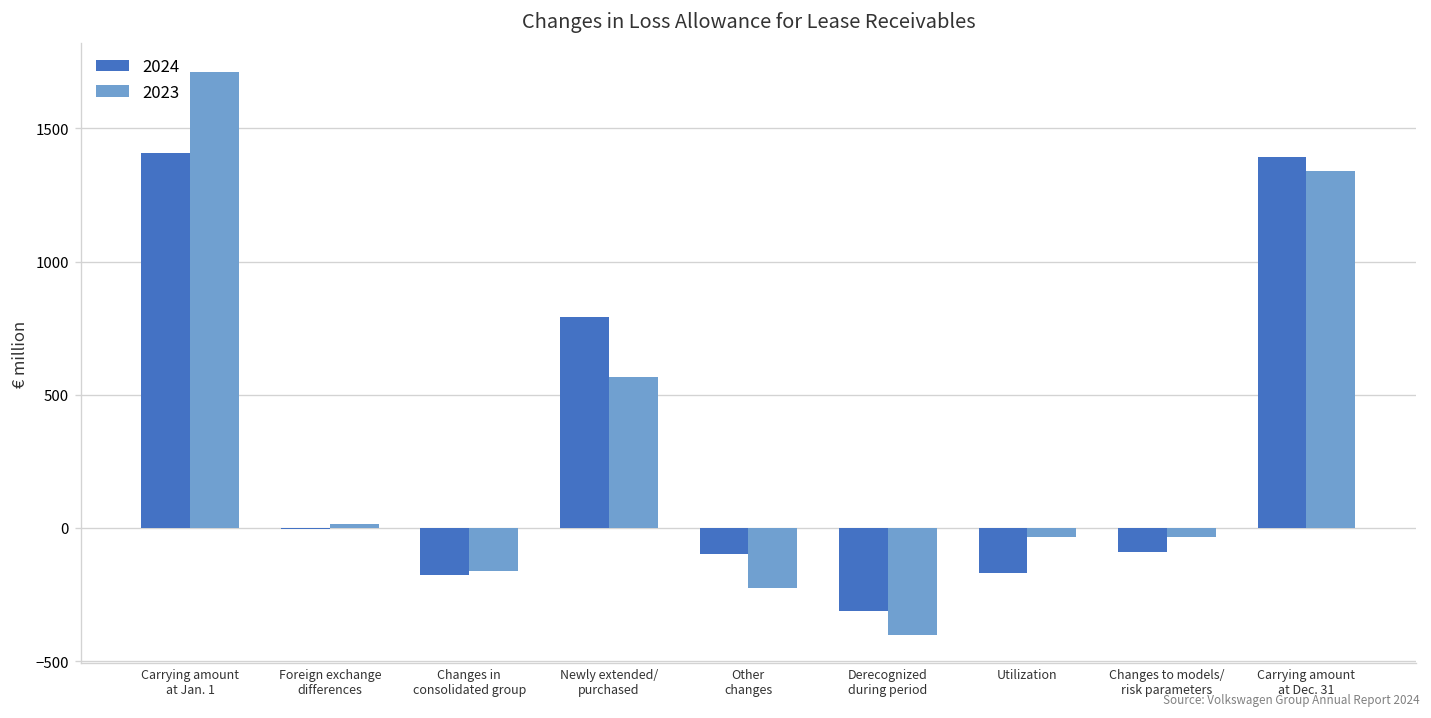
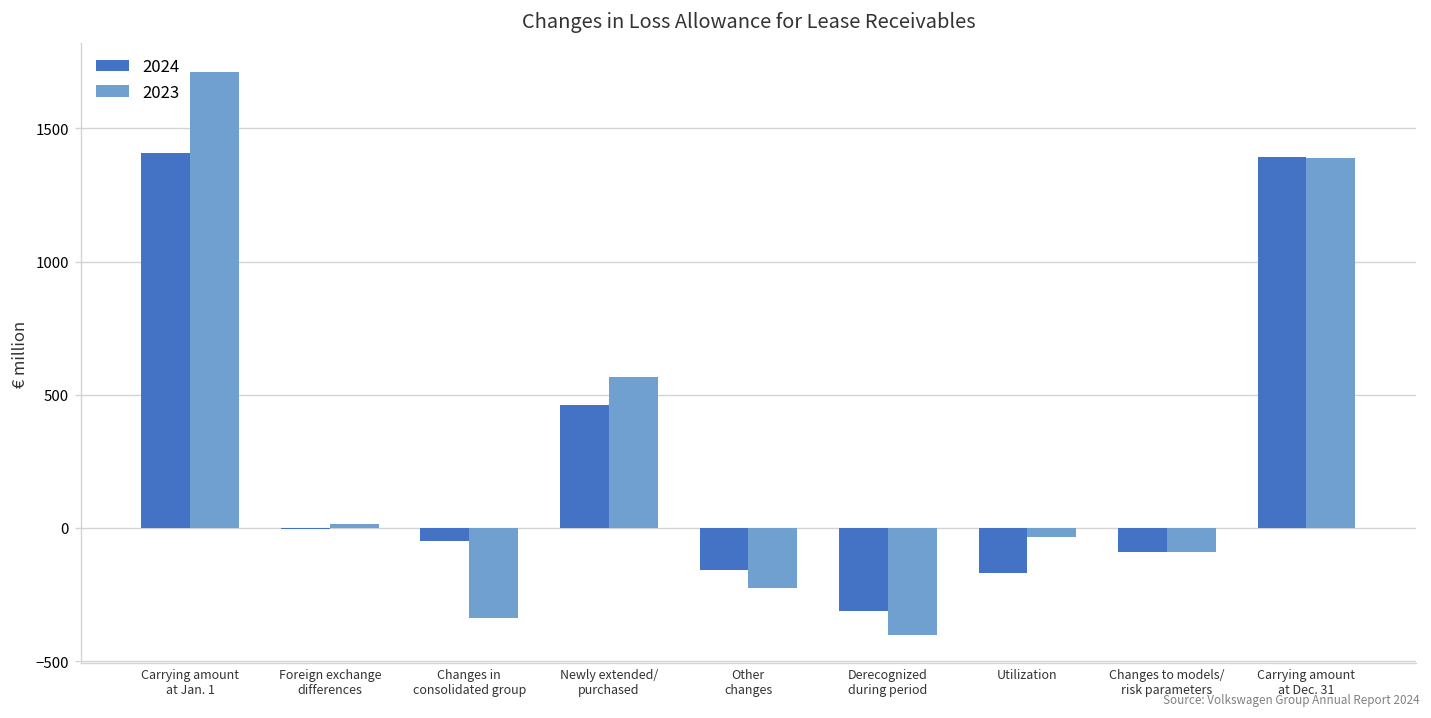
2024, Changes in consolidated group: -180 -> -50
2023, Changes in consolidated group: -160 -> -340
2024, Newly extended/ purchased: 790 -> 460
2024, Other changes: -100 -> -160
2023, Changes to models/ risk parameters: -30 -> -90
2023, Carrying amount at Dec. 31: 1340 -> 1390
